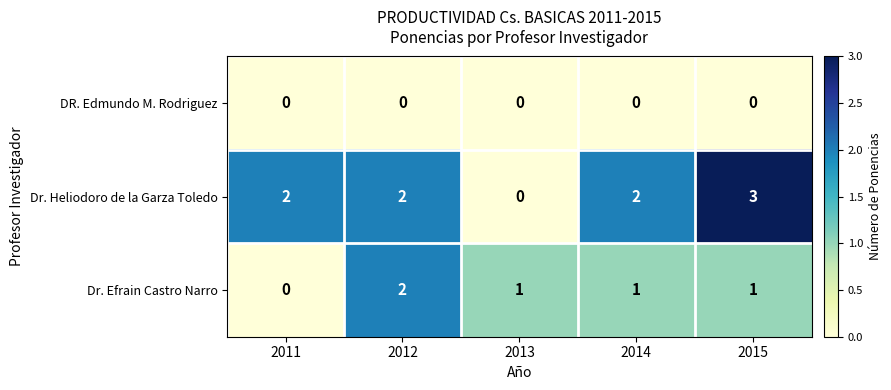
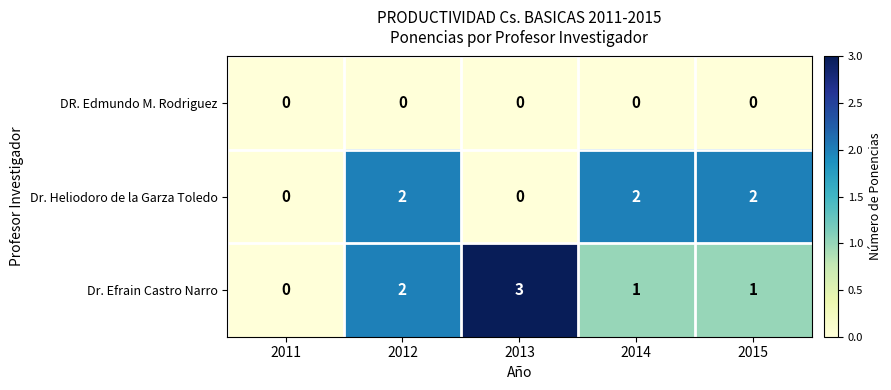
Dr. Heliodoro de la Garza Toledo, 2011: 2 -> 0
Dr. Heliodoro de la Garza Toledo, 2015: 3 -> 2
Dr. Efrain Castro Narro, 2013: 1 -> 3
